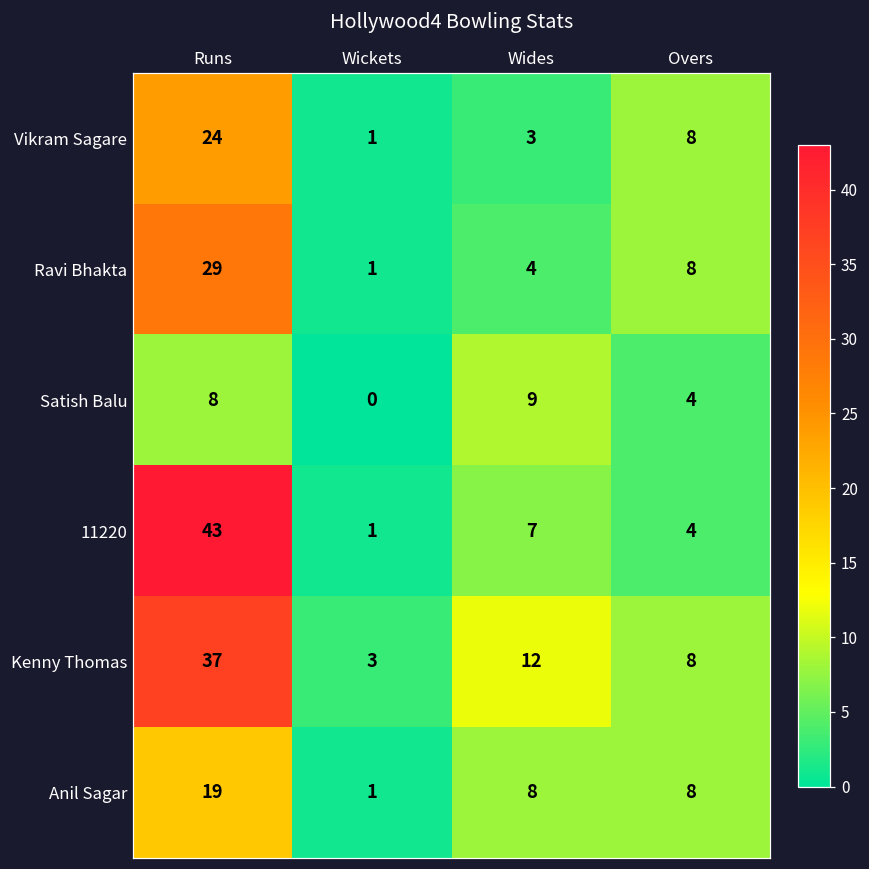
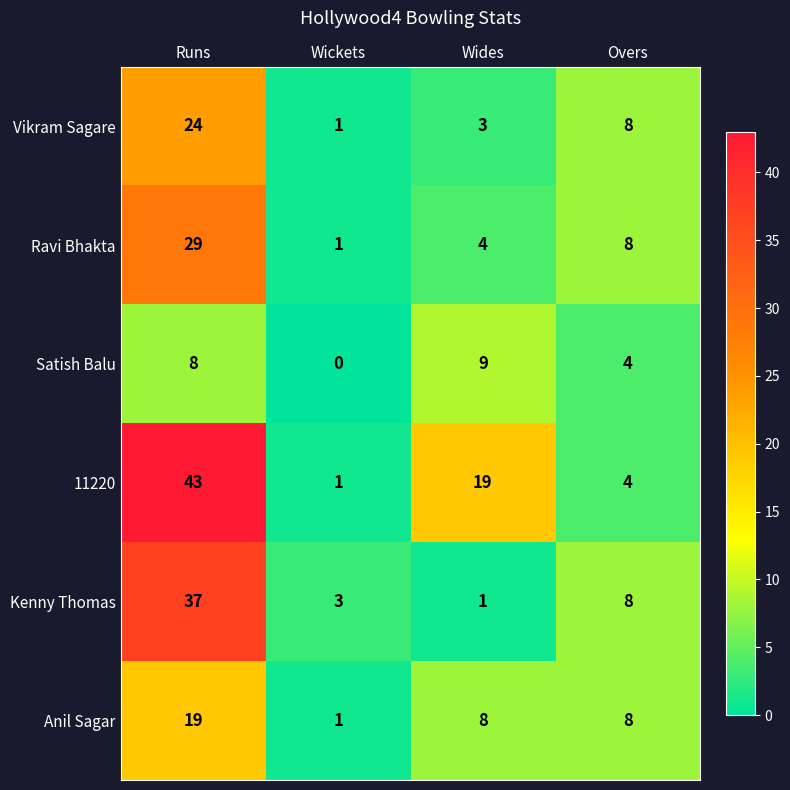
11220, Wides: 7 -> 19
Kenny Thomas, Wides: 12 -> 1
